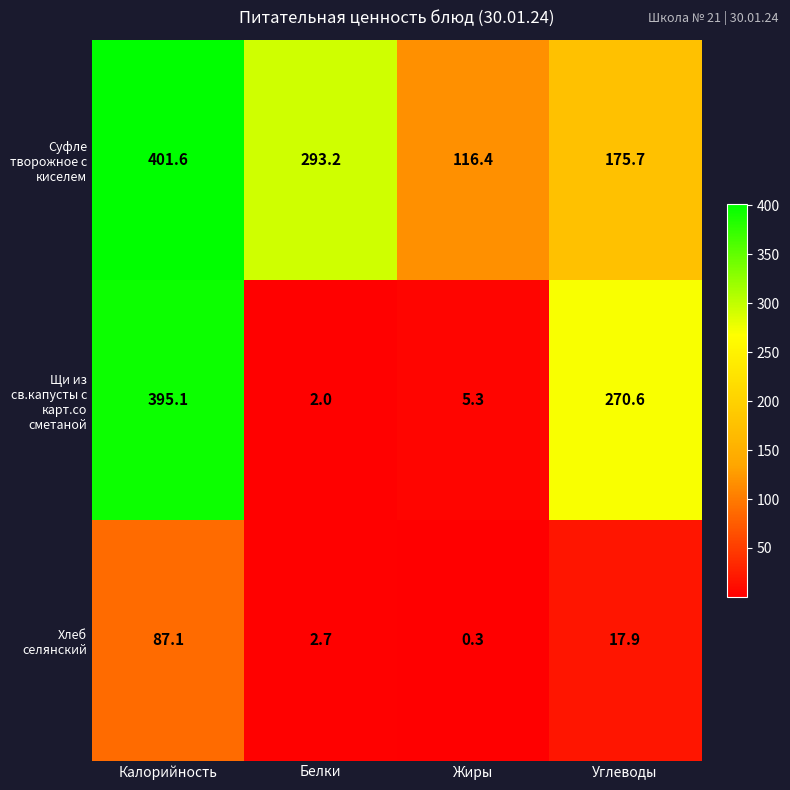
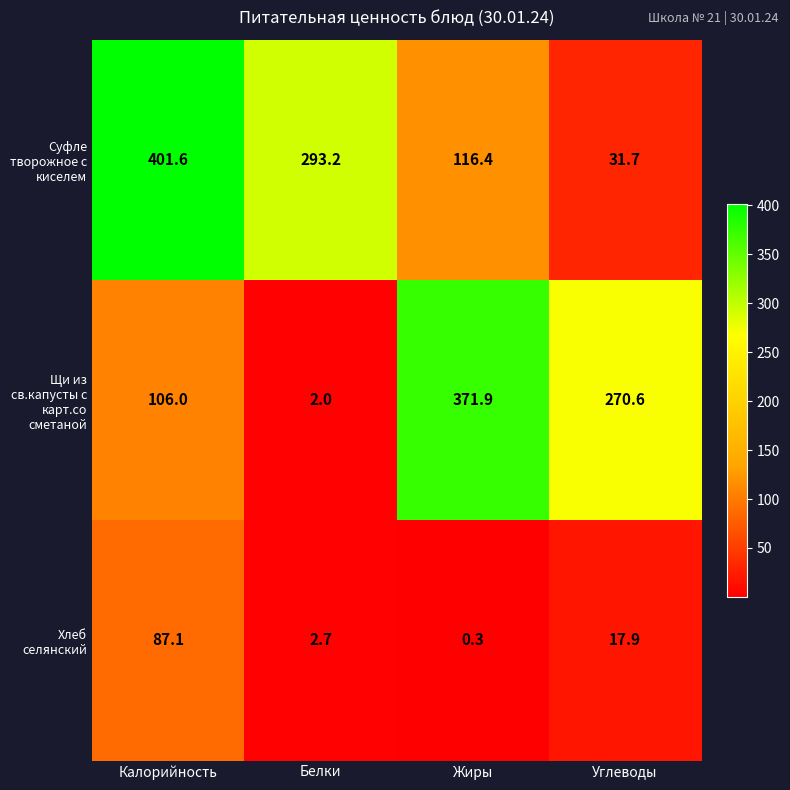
Суфле творожное с киселем, Углеводы: 175.7 -> 31.7
Щи из св.капусты с карт.со сметаной, Калорийность: 395.1 -> 106.0
Щи из св.капусты с карт.со сметаной, Жиры: 5.3 -> 371.9
